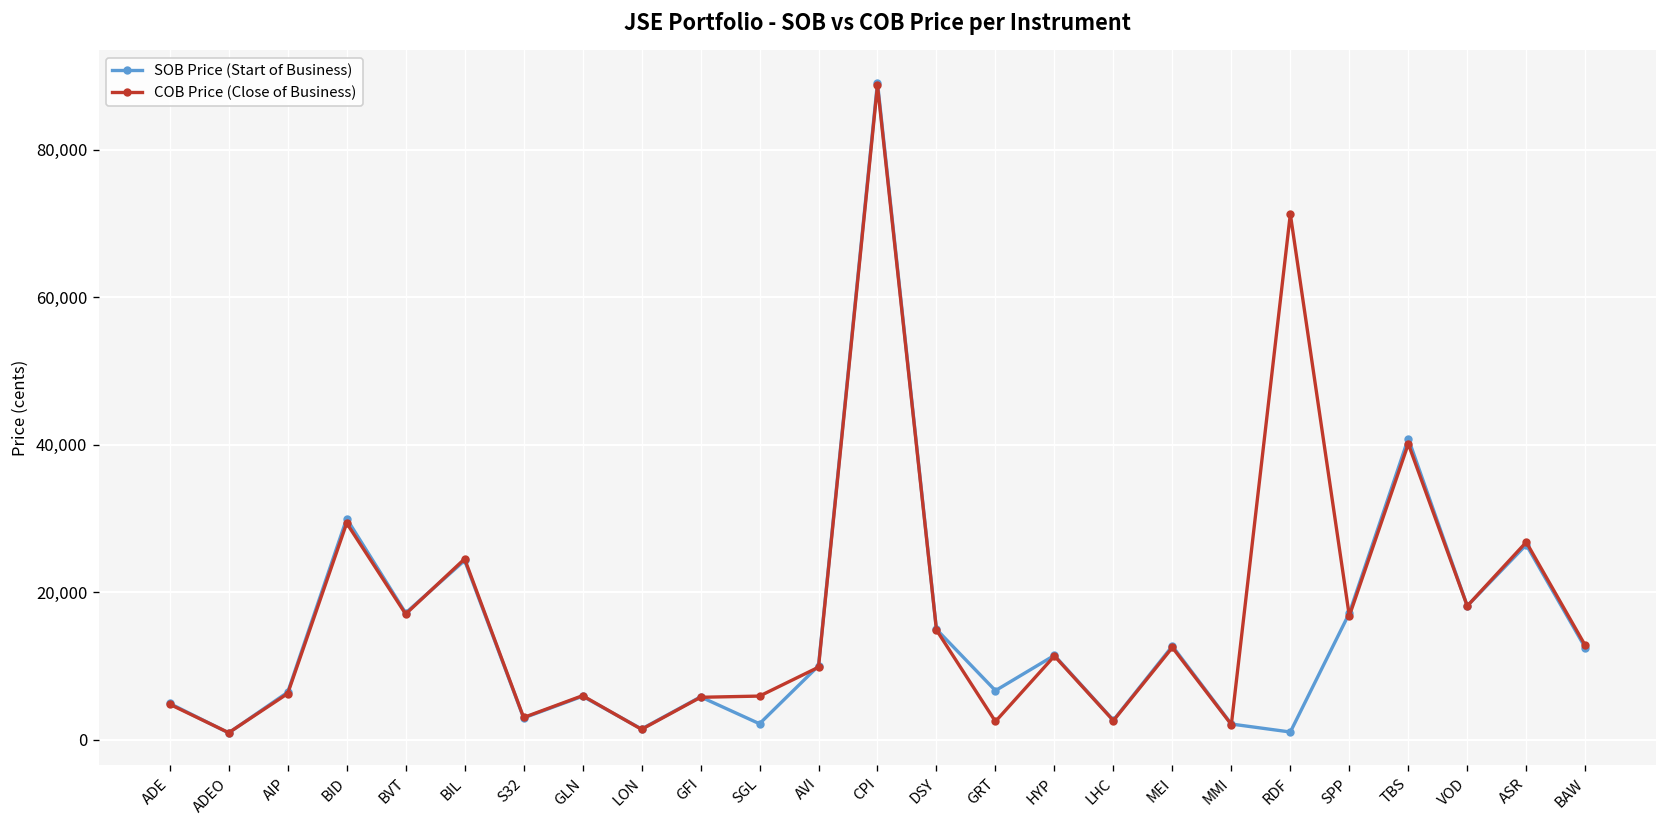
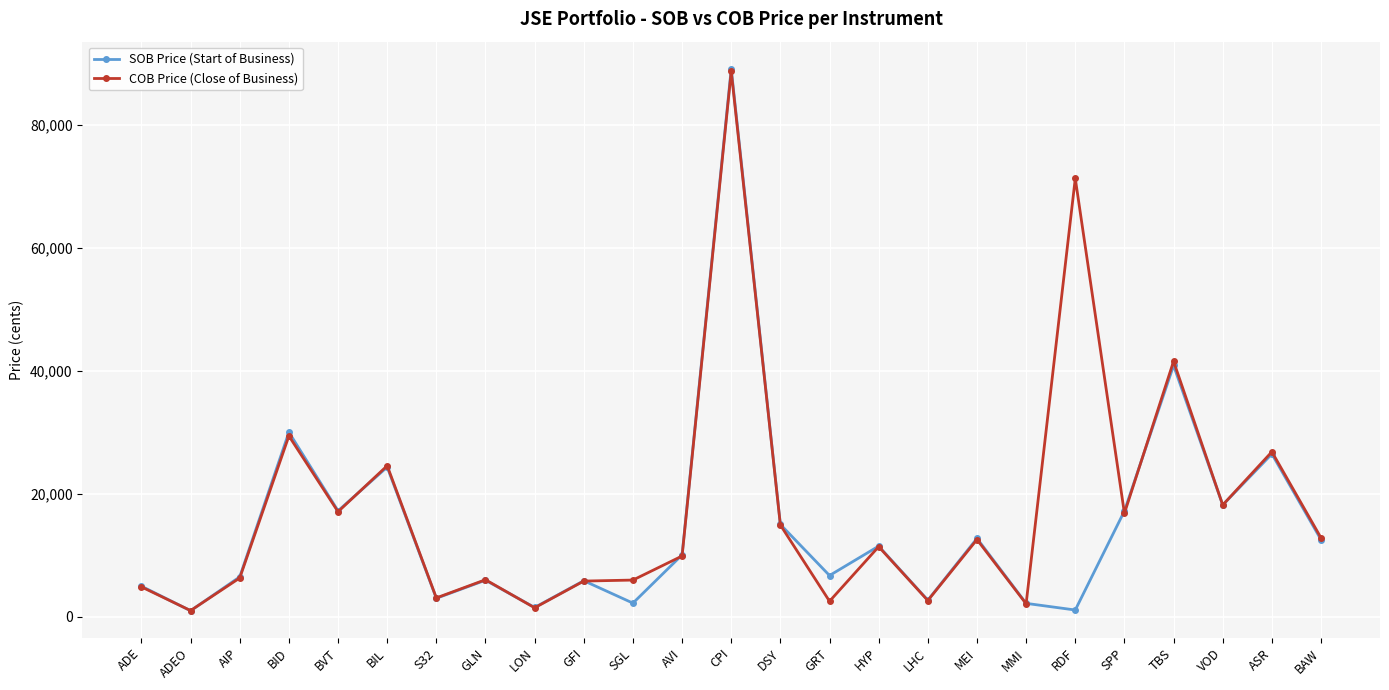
COB Price (Close of Business), TBS: 40,000 -> 42,000
